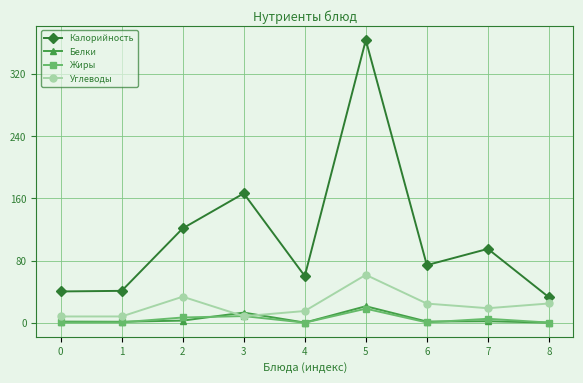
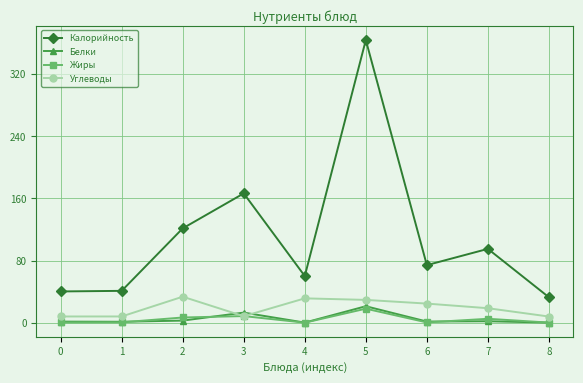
Углеводы, 4: 20 -> 30
Углеводы, 5: 60 -> 30
Углеводы, 8: 20 -> 10
